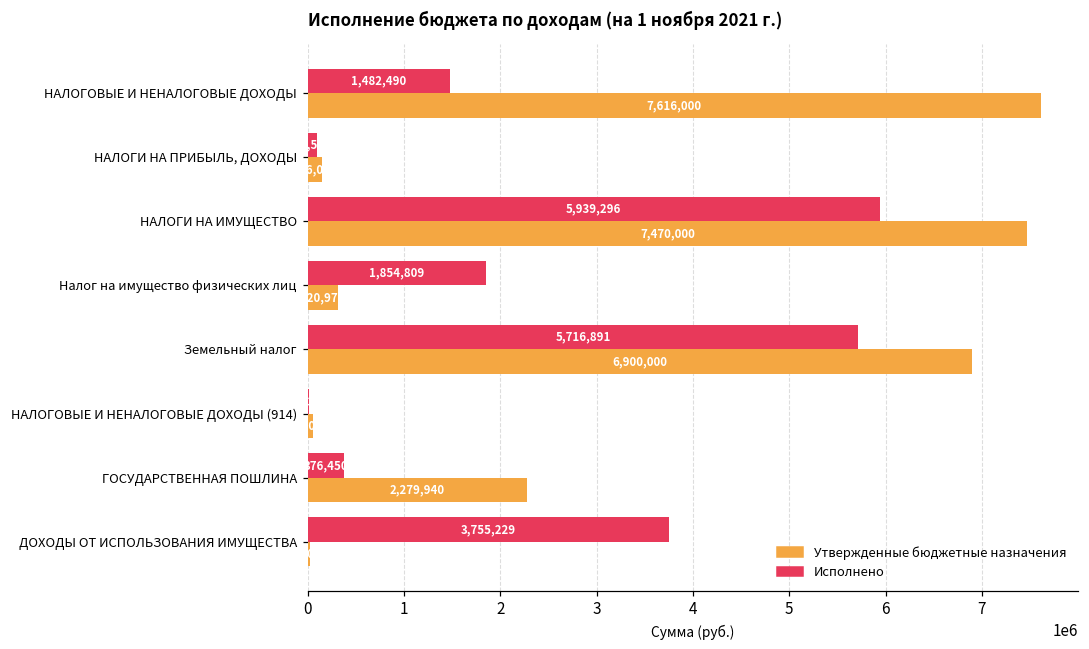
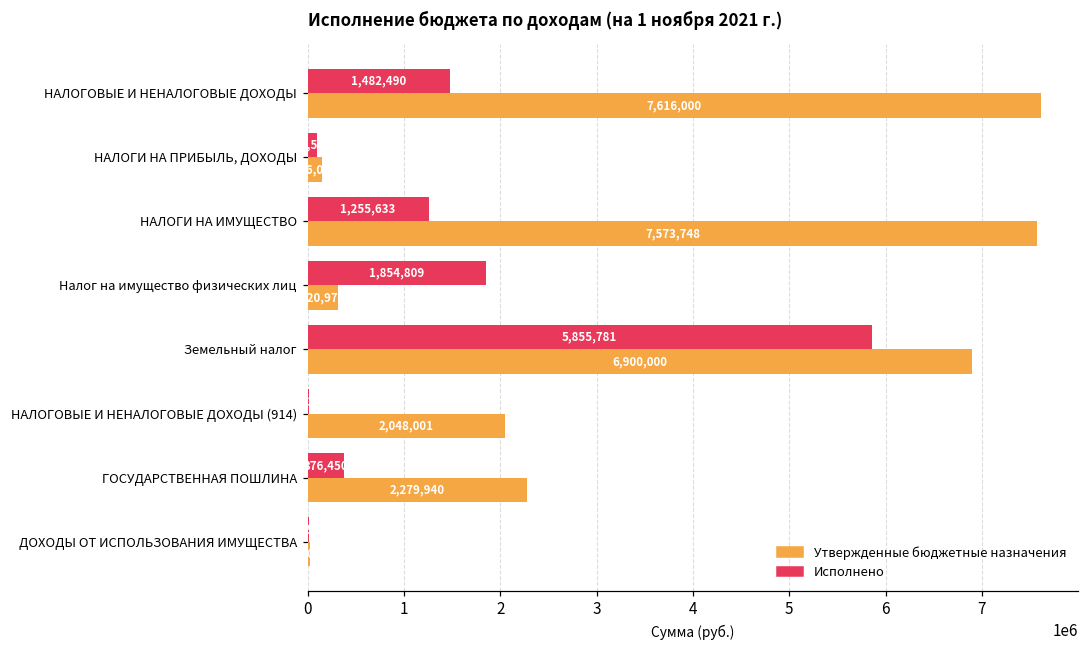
Исполнено, НАЛОГИ НА ИМУЩЕСТВО: 5,939,296 -> 1,255,633
Утвержденные бюджетные назначения, НАЛОГИ НА ИМУЩЕСТВО: 7,470,000 -> 7,573,748
Исполнено, Земельный налог: 5,716,891 -> 5,855,781
Утвержденные бюджетные назначения, НАЛОГОВЫЕ И НЕНАЛОГОВЫЕ ДОХОДЫ (914): 100000 -> 2000000
Исполнено, ДОХОДЫ ОТ ИСПОЛЬЗОВАНИЯ ИМУЩЕСТВА: 3800000 -> 0
